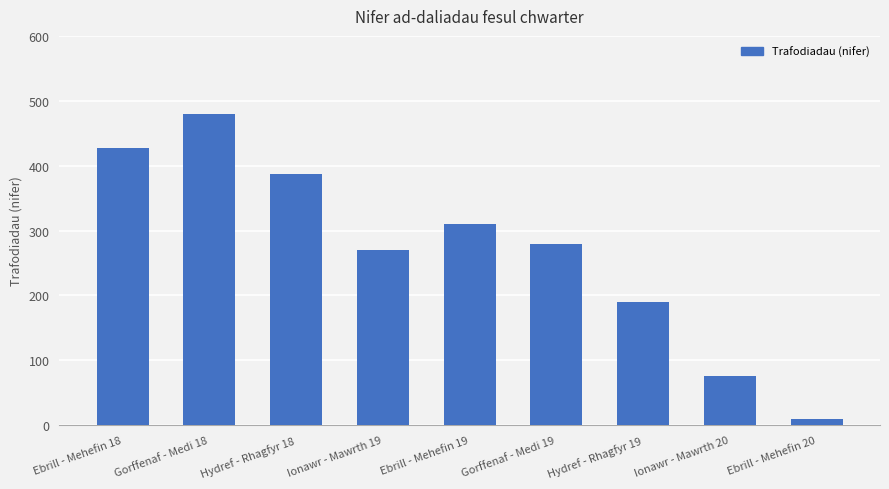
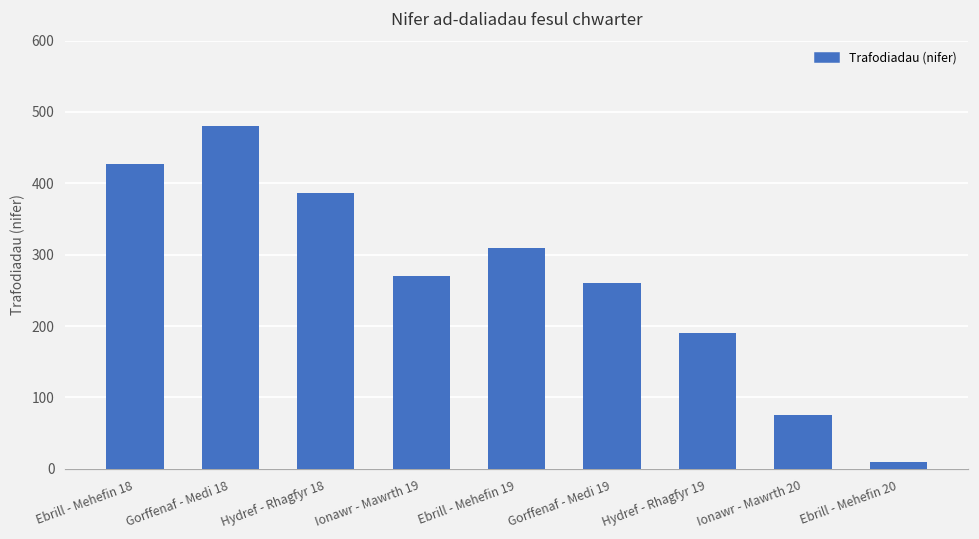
Gorffenaf - Medi 19: 280 -> 260
